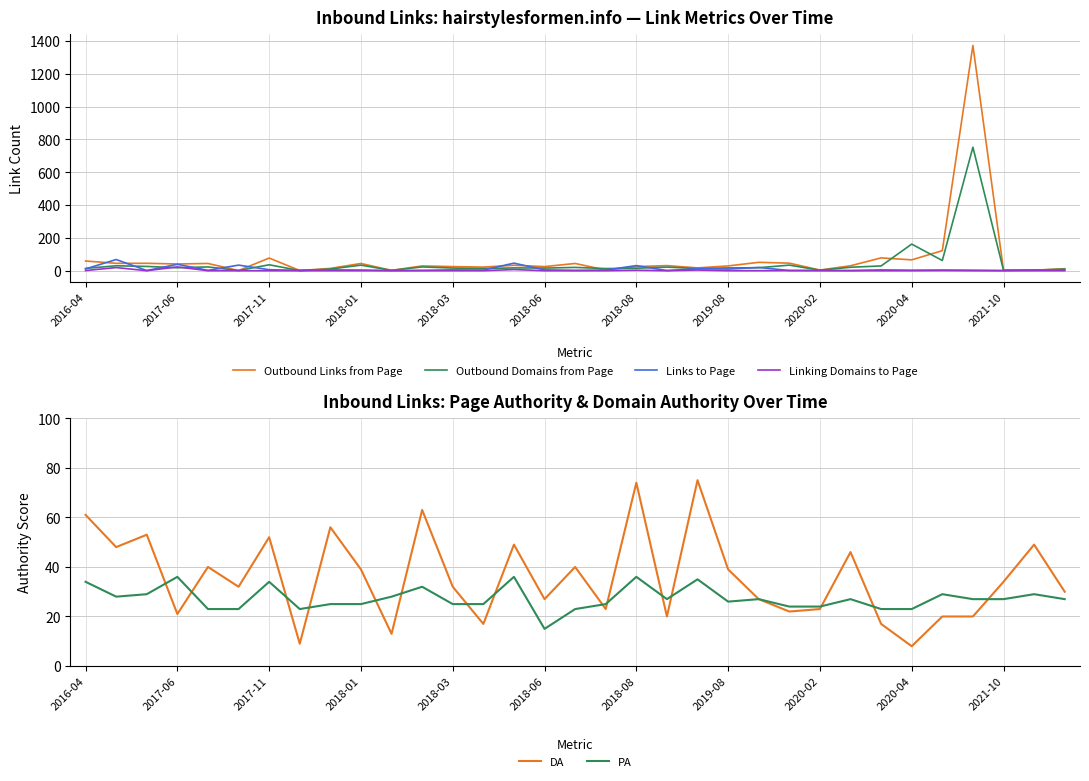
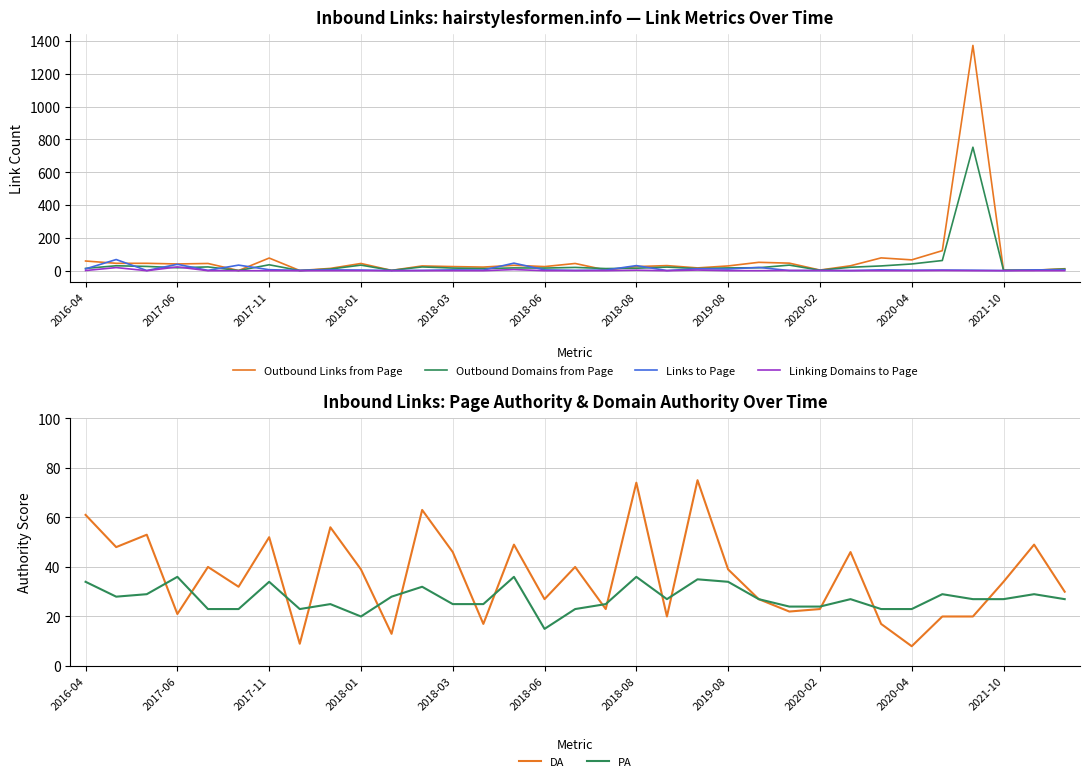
Inbound Links: hairstylesformen.info — Link Metrics Over Time, Outbound Domains from Page, 2020-04: 160 -> 40
Inbound Links: Page Authority & Domain Authority Over Time, PA, 2018-01: 25 -> 20
Inbound Links: Page Authority & Domain Authority Over Time, DA, 2018-03: 32 -> 46
Inbound Links: Page Authority & Domain Authority Over Time, PA, 2019-08: 26 -> 34
